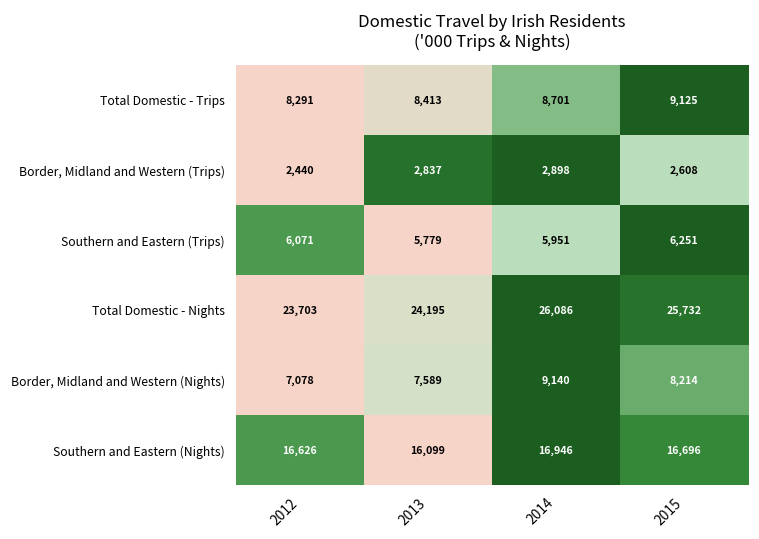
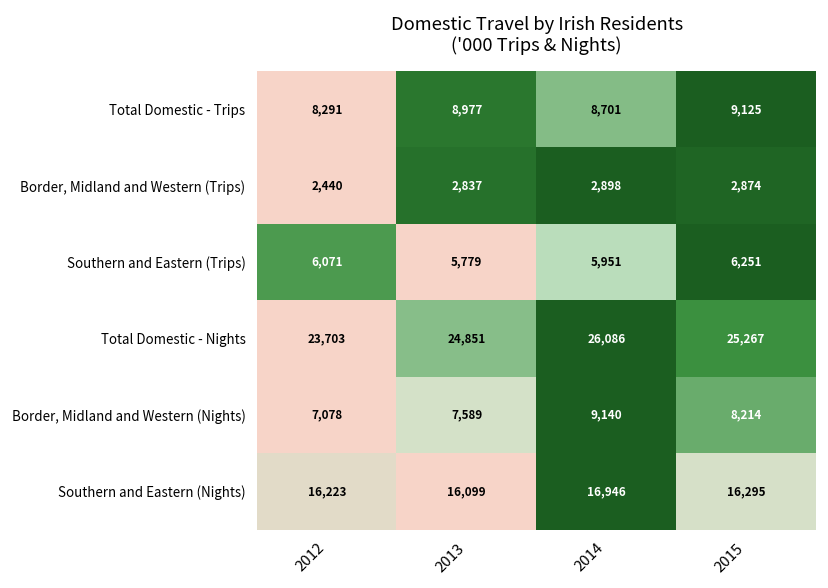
Total Domestic - Trips, 2013: 8,413 -> 8,977
Border, Midland and Western (Trips), 2015: 2,608 -> 2,874
Total Domestic - Nights, 2013: 24,195 -> 24,851
Total Domestic - Nights, 2015: 25,732 -> 25,267
Southern and Eastern (Nights), 2012: 16,626 -> 16,223
Southern and Eastern (Nights), 2015: 16,696 -> 16,295
